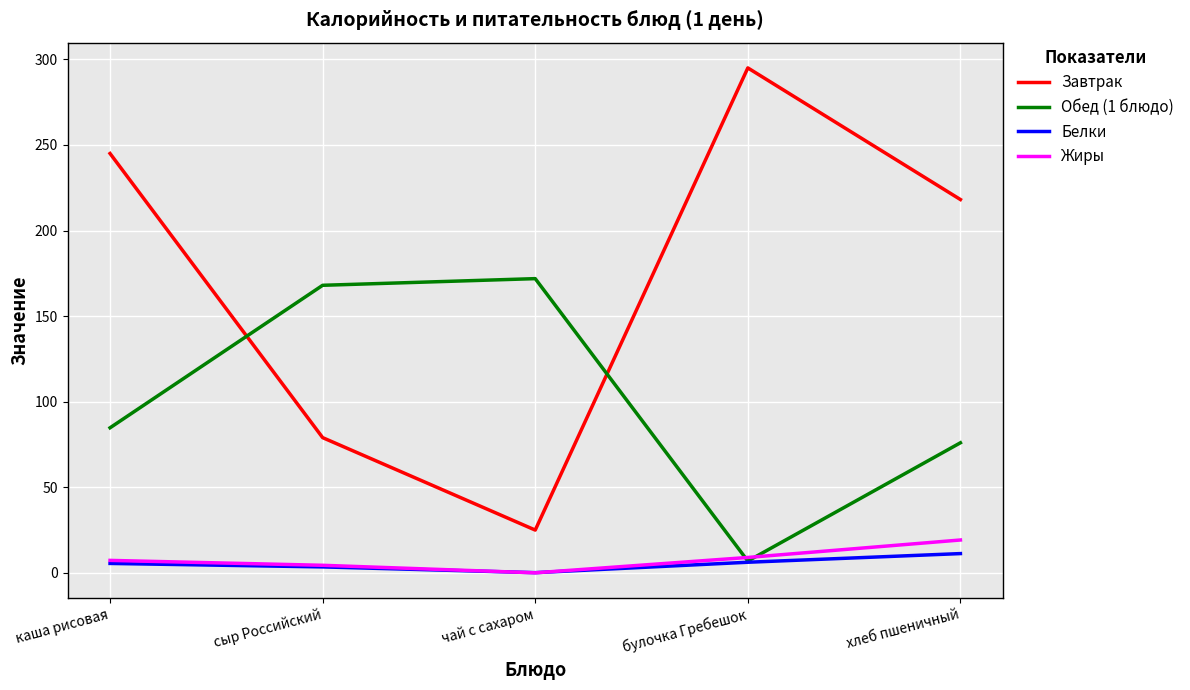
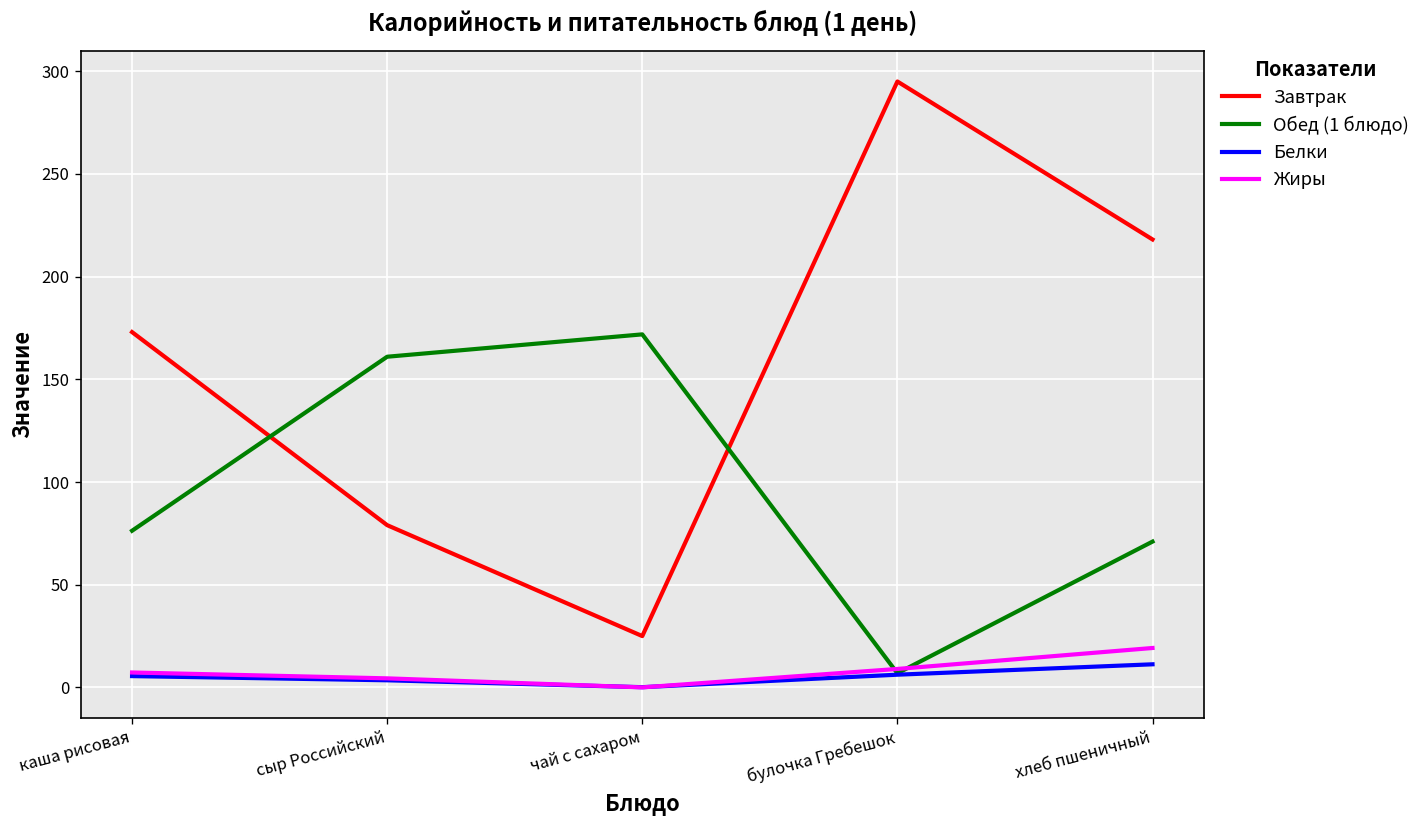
Завтрак, каша рисовая: 245 -> 173
Обед (1 блюдо), каша рисовая: 85 -> 76
Обед (1 блюдо), сыр Российский: 168 -> 161
Обед (1 блюдо), хлеб пшеничный: 76 -> 71
